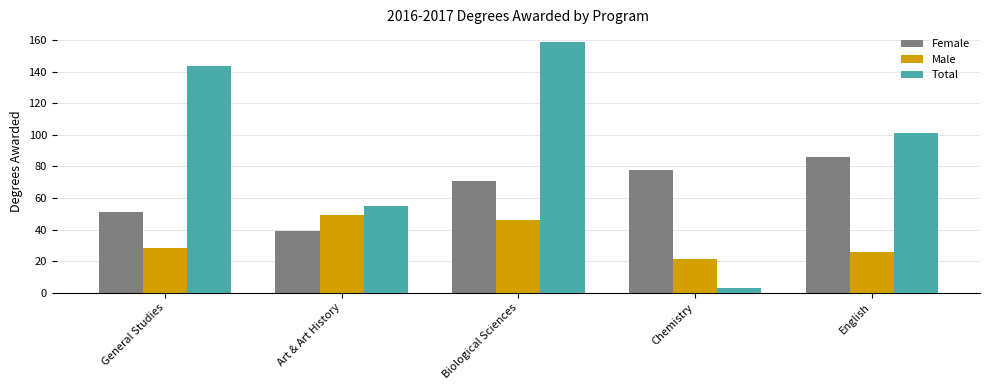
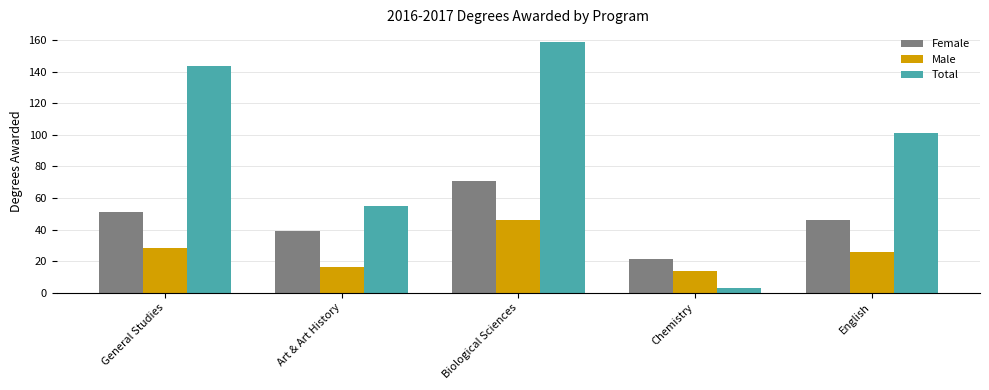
Male, Art & Art History: 49 -> 16
Female, Chemistry: 78 -> 21
Male, Chemistry: 21 -> 14
Female, English: 86 -> 46
